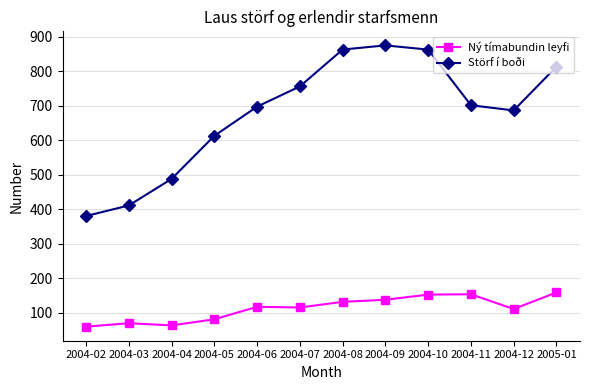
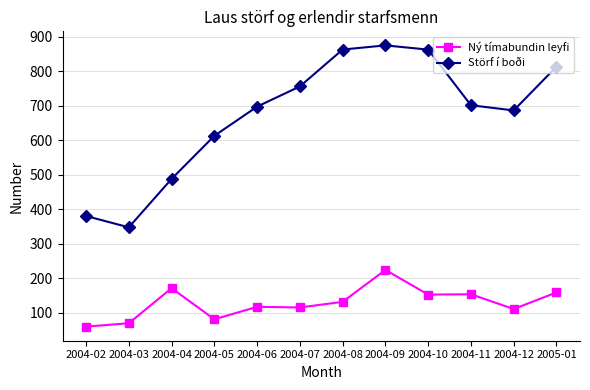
Störf í boði, 2004-03: 410 -> 350
Ný tímabundin leyfi, 2004-04: 60 -> 170
Ný tímabundin leyfi, 2004-09: 140 -> 220
